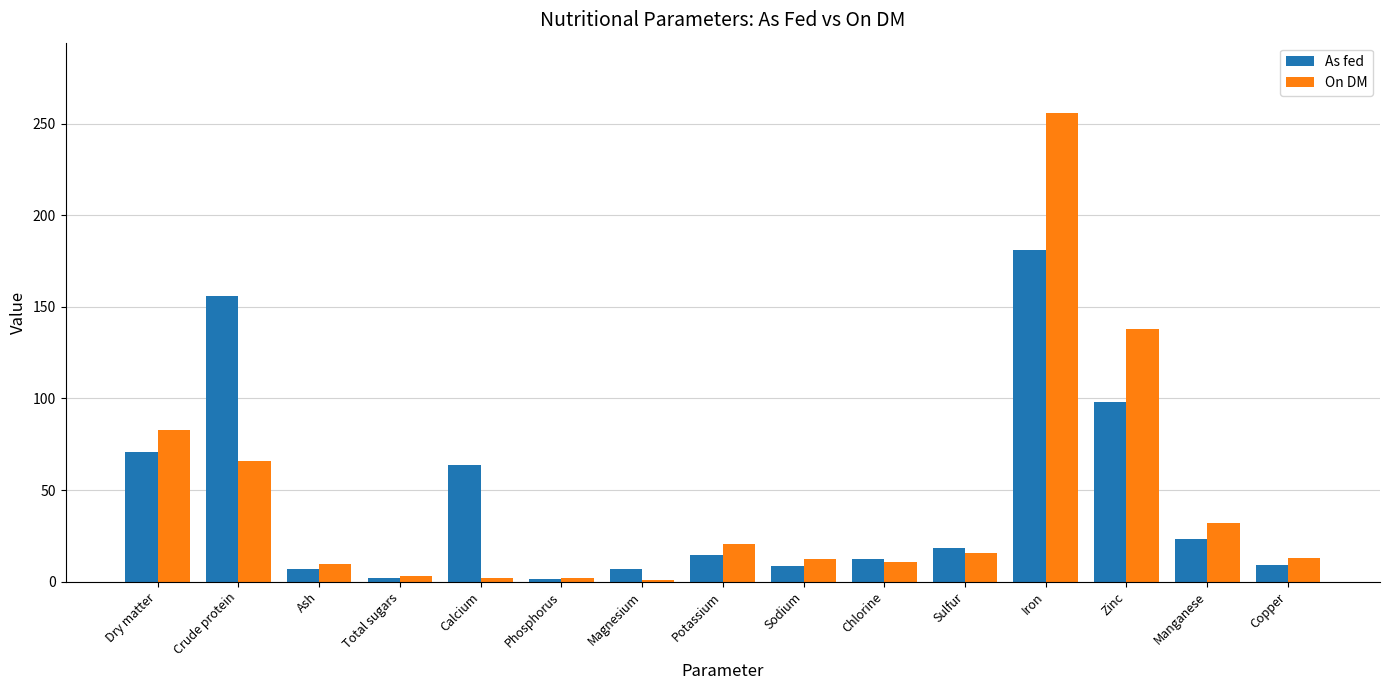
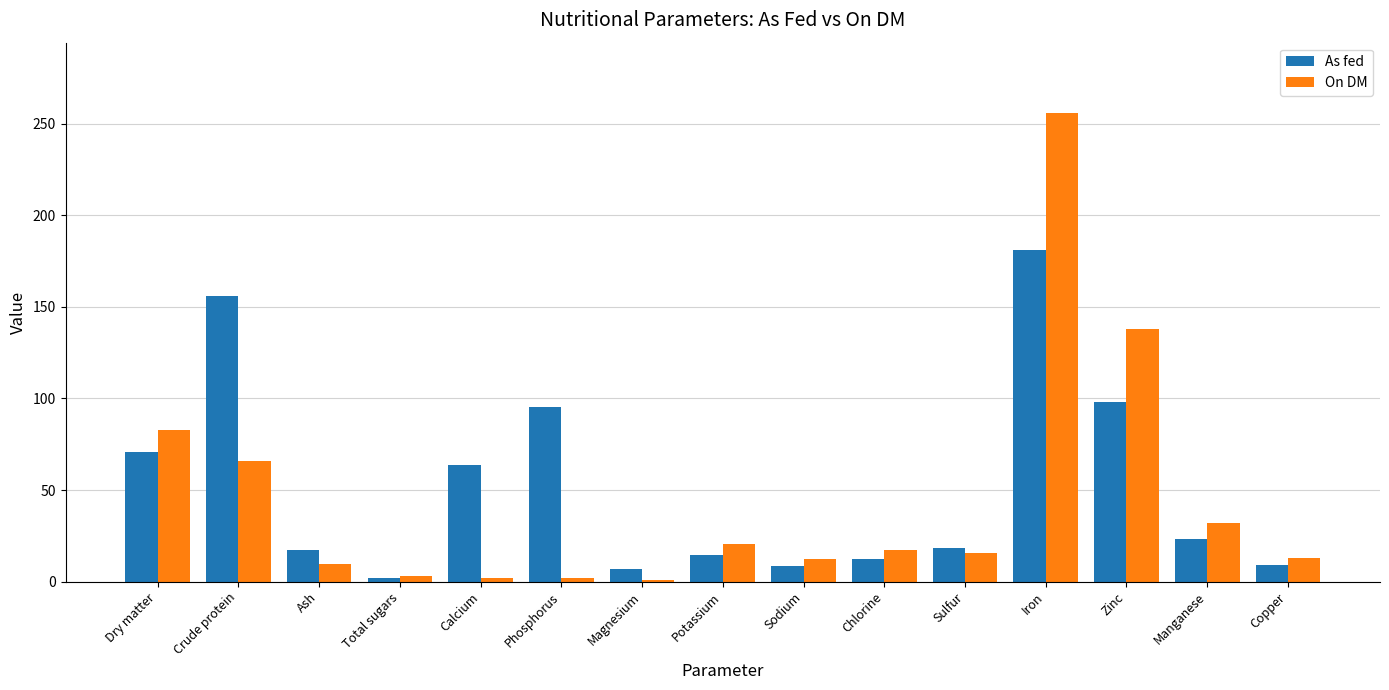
As fed, Ash: 7 -> 17
As fed, Phosphorus: 2 -> 95
On DM, Chlorine: 11 -> 17
